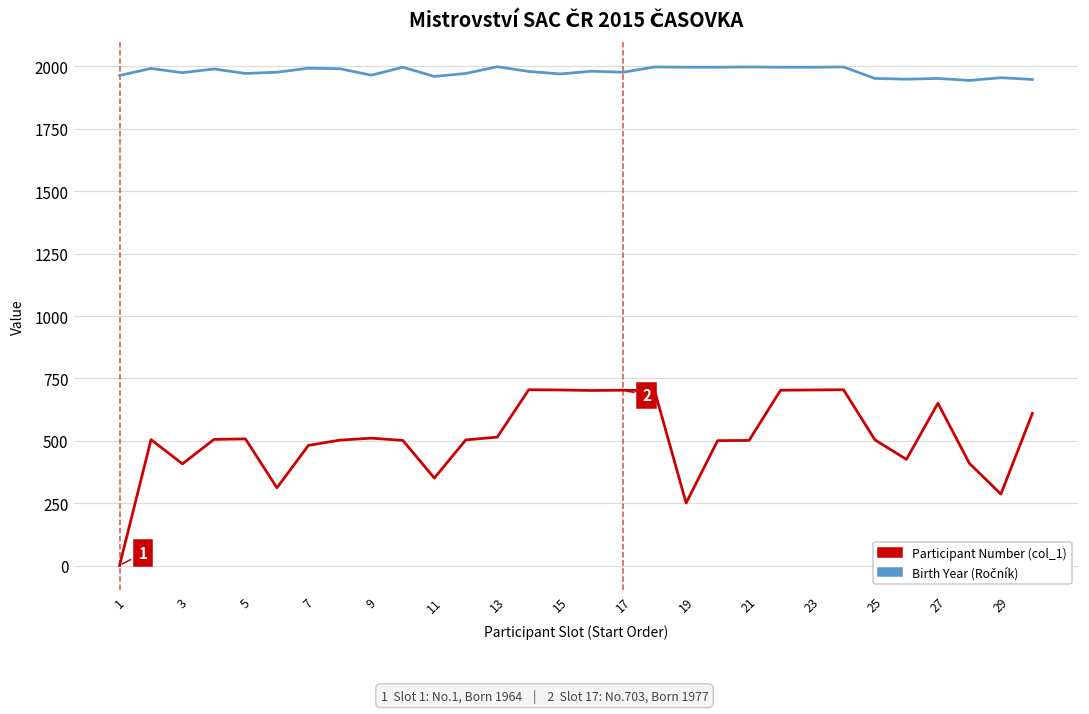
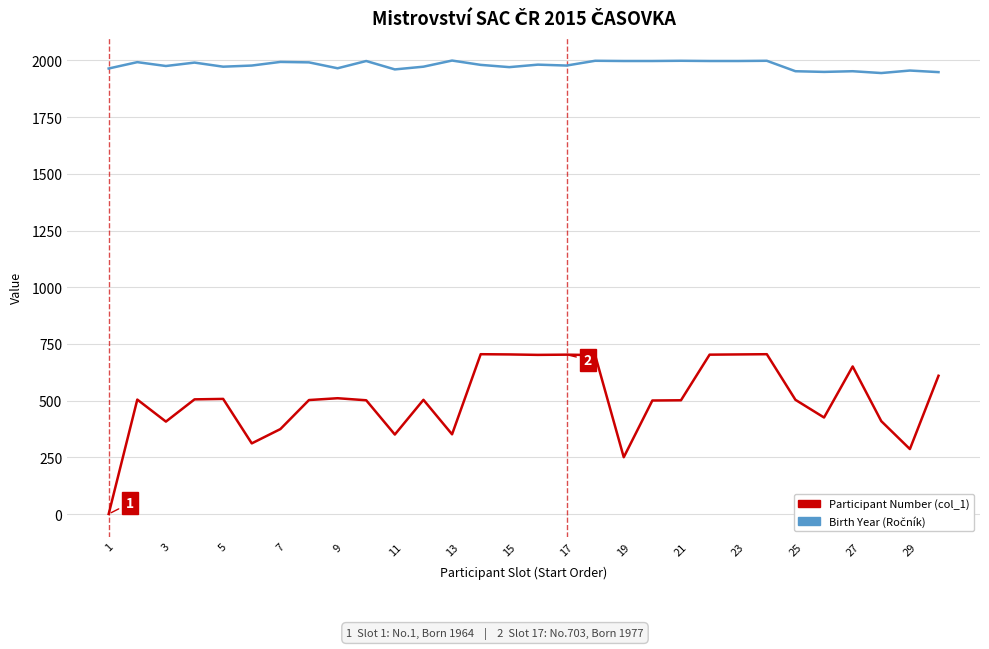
Participant Number (col_1), 7: 480 -> 380
Participant Number (col_1), 13: 520 -> 350
